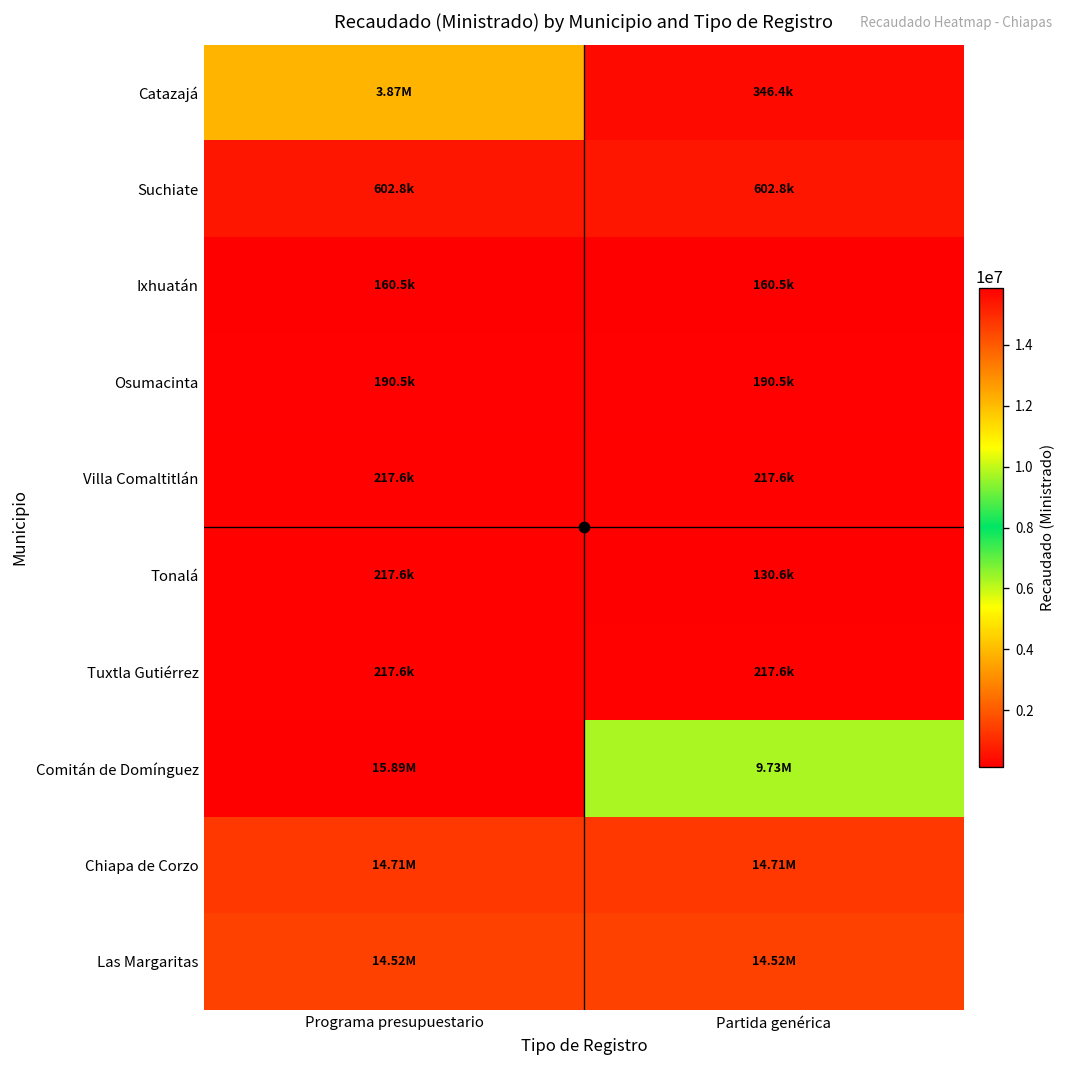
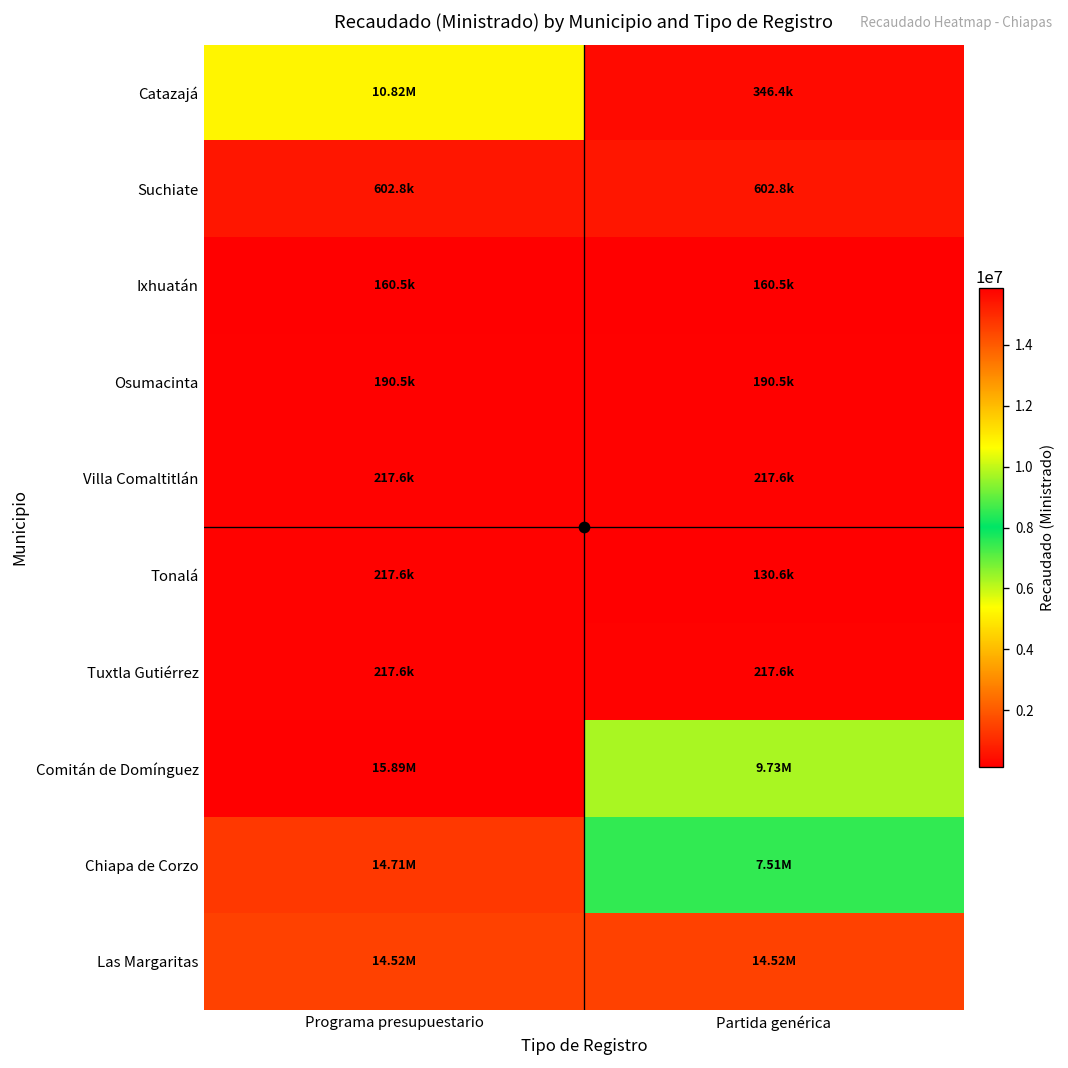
Catazajá, Programa presupuestario: 3.87M -> 10.82M
Chiapa de Corzo, Partida genérica: 14.71M -> 7.51M
